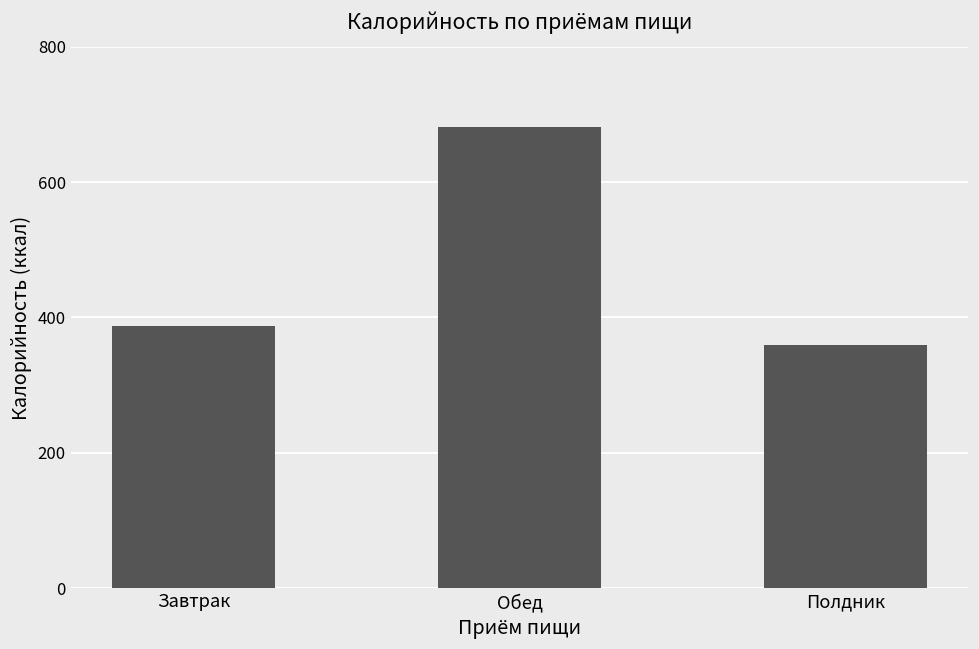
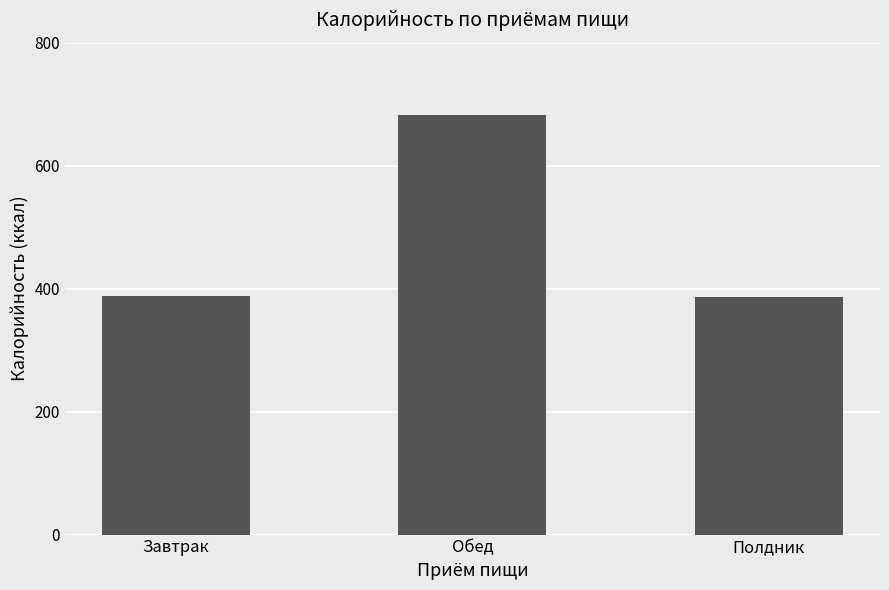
Полдник: 360 -> 390
